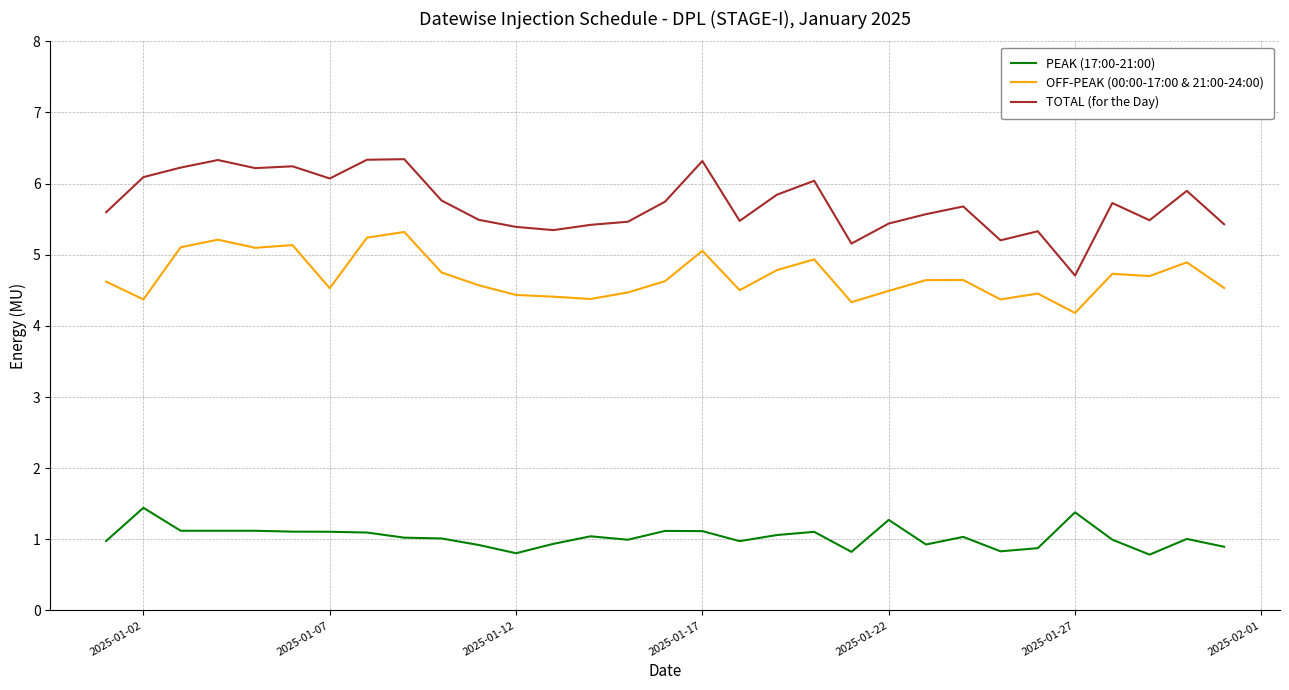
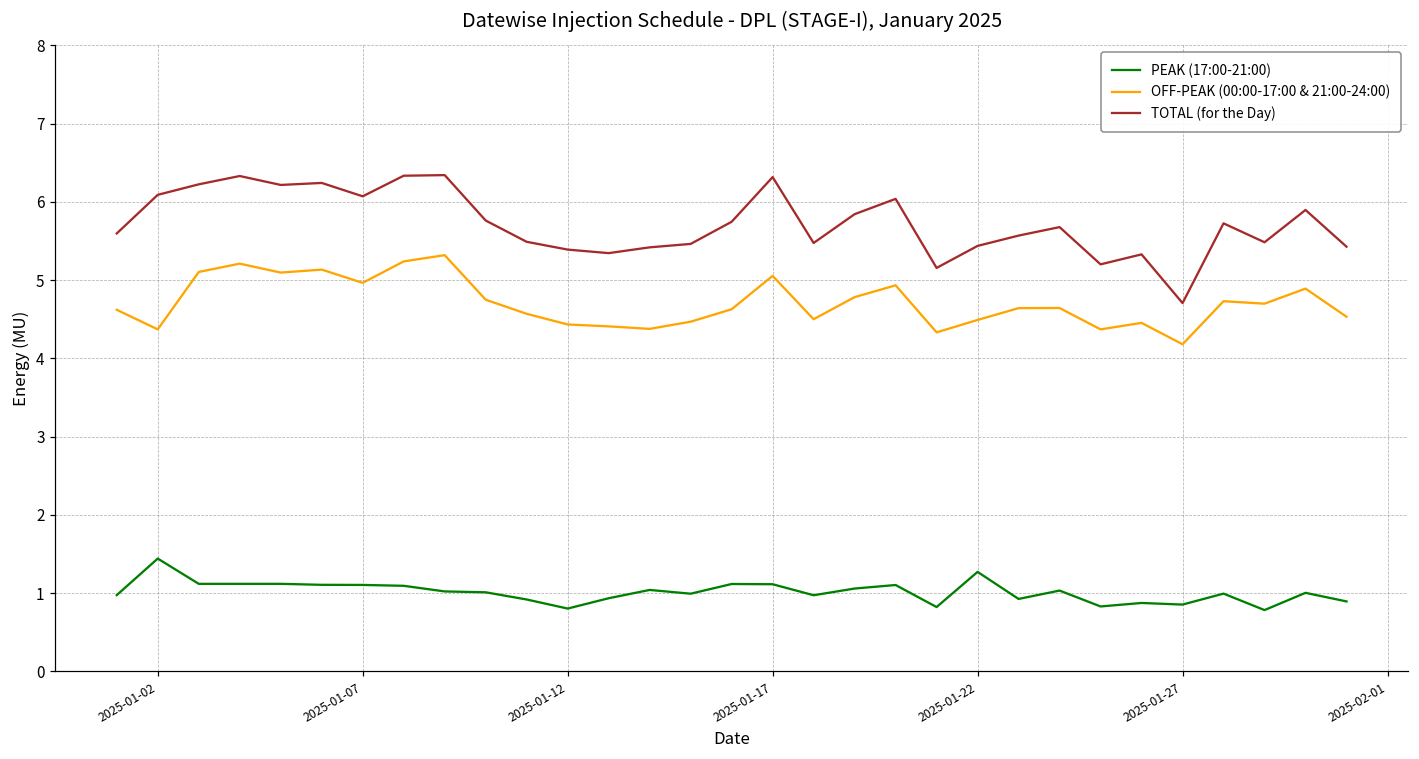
OFF-PEAK (00:00-17:00 & 21:00-24:00), 2025-01-07: 4.5 -> 5.0
PEAK (17:00-21:00), 2025-01-27: 1.4 -> 0.9
